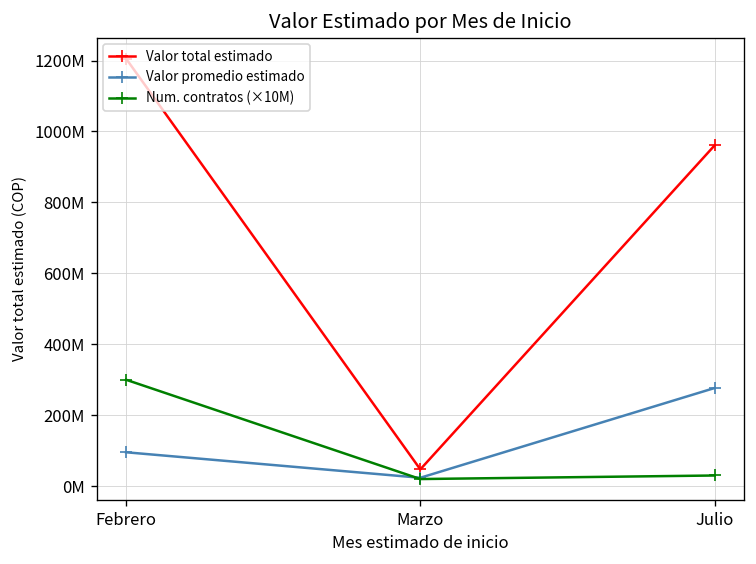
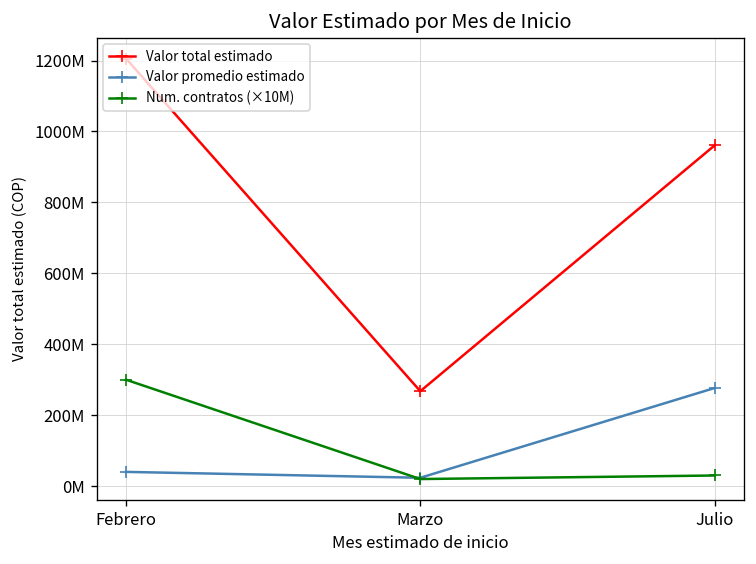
Valor promedio estimado, Febrero: 100000000 -> 40000000
Valor total estimado, Marzo: 50000000 -> 270000000
